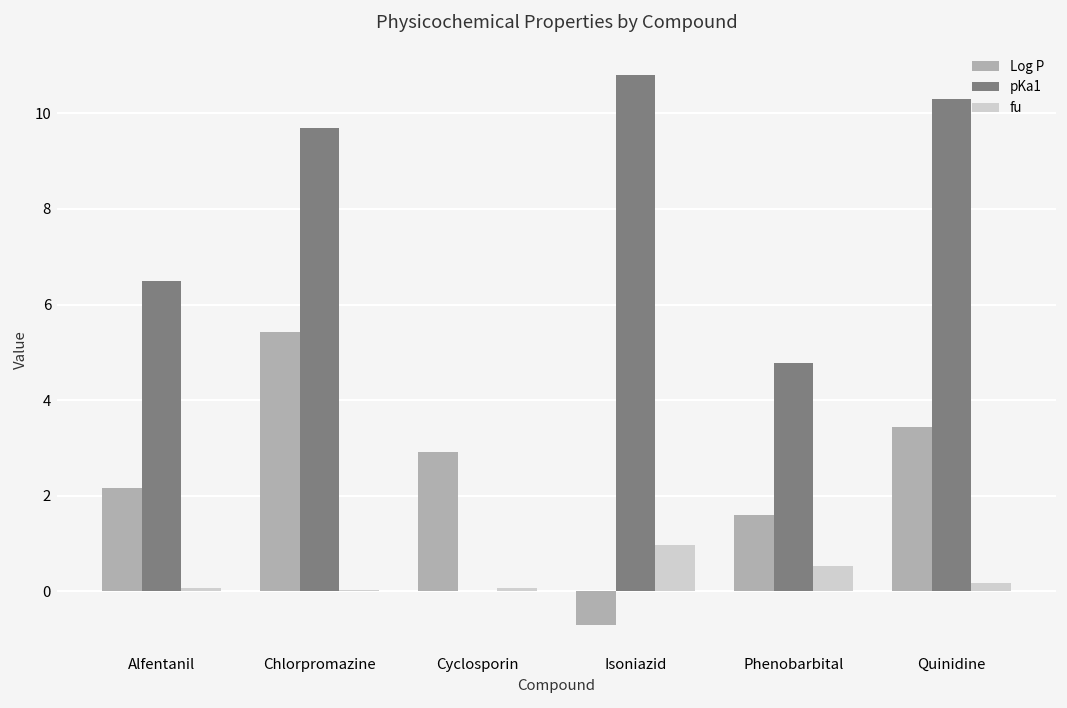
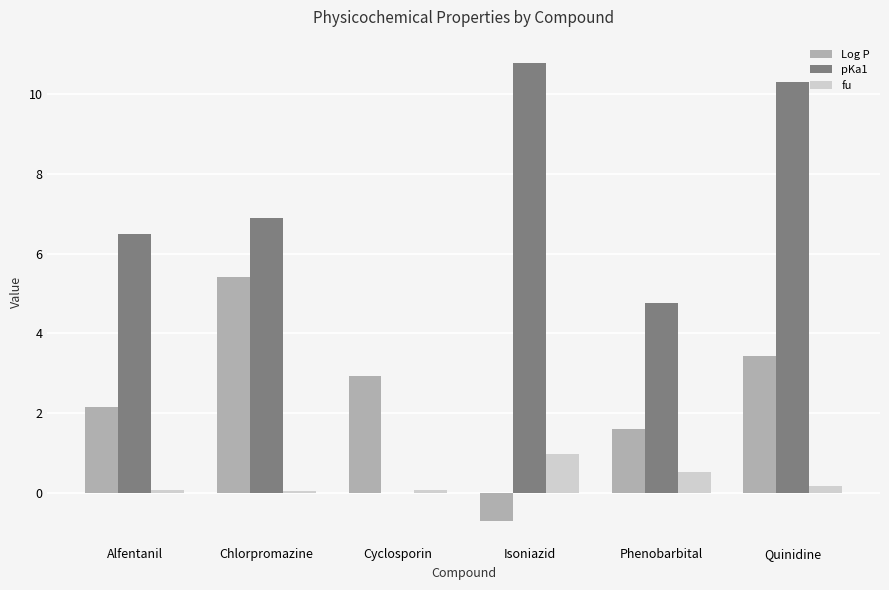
pKa1, Chlorpromazine: 9.7 -> 6.9
